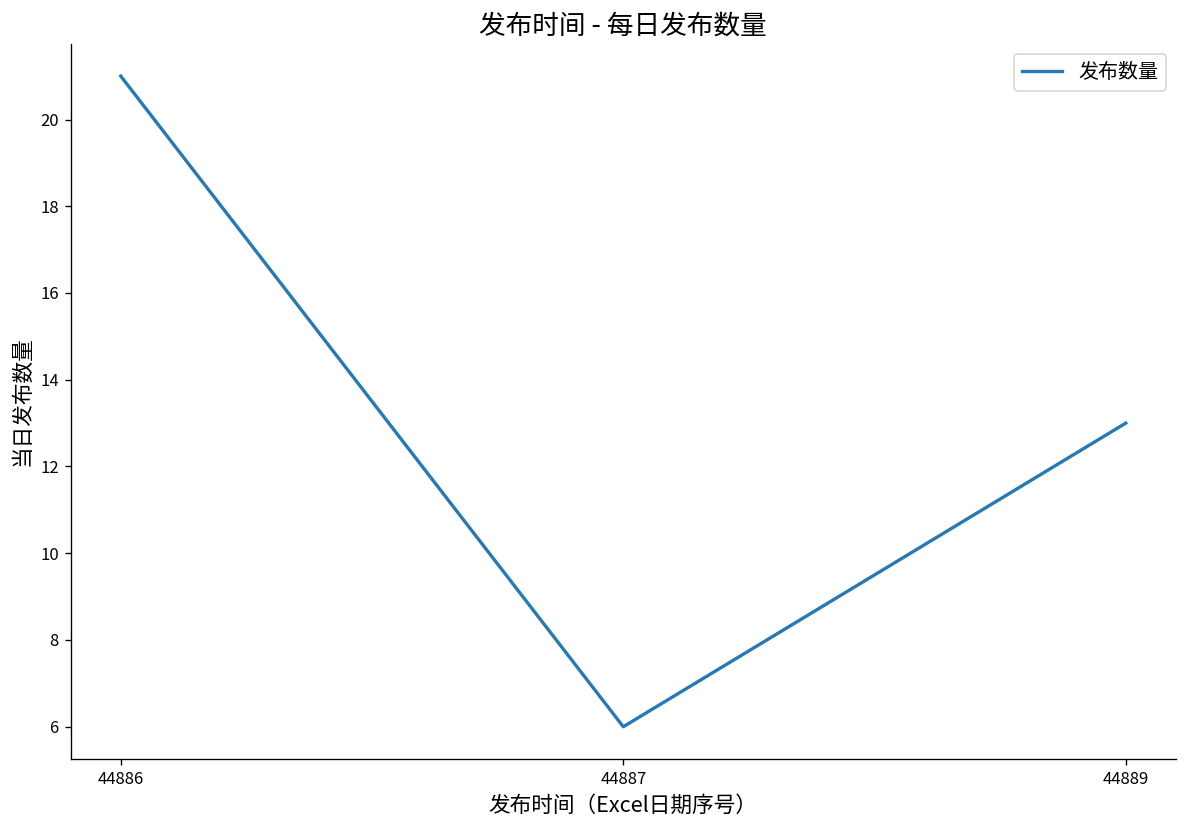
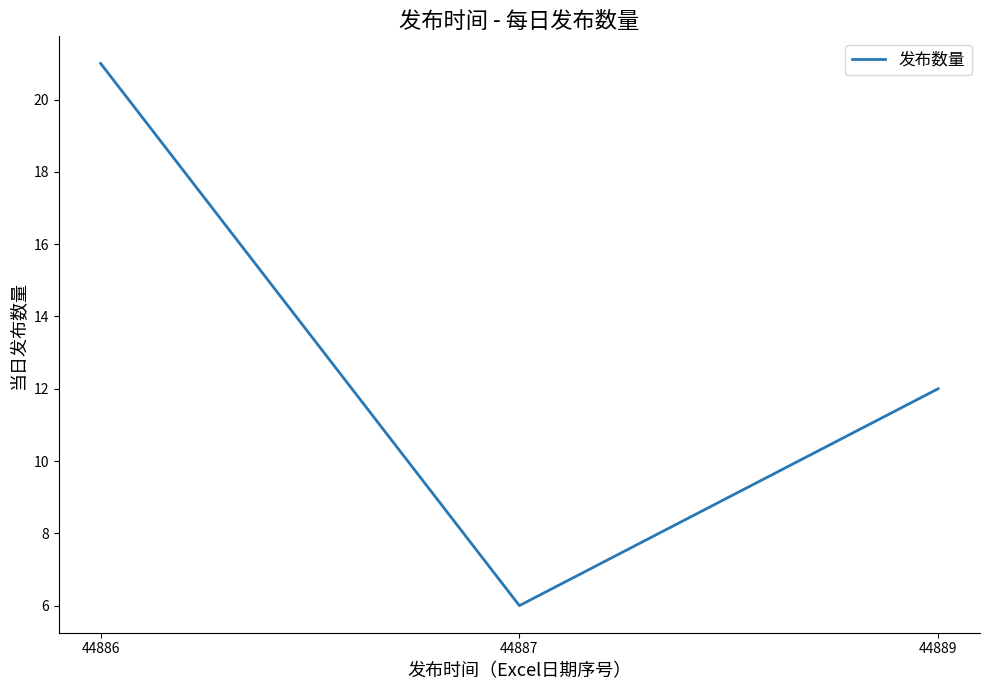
44889: 13 -> 12
